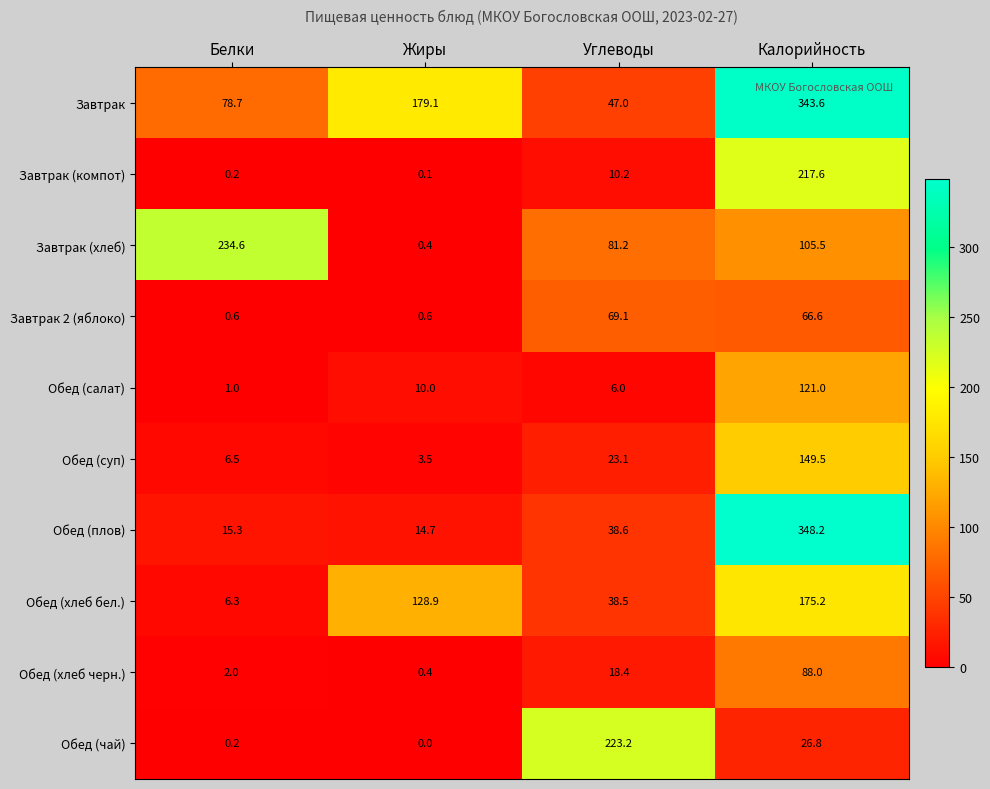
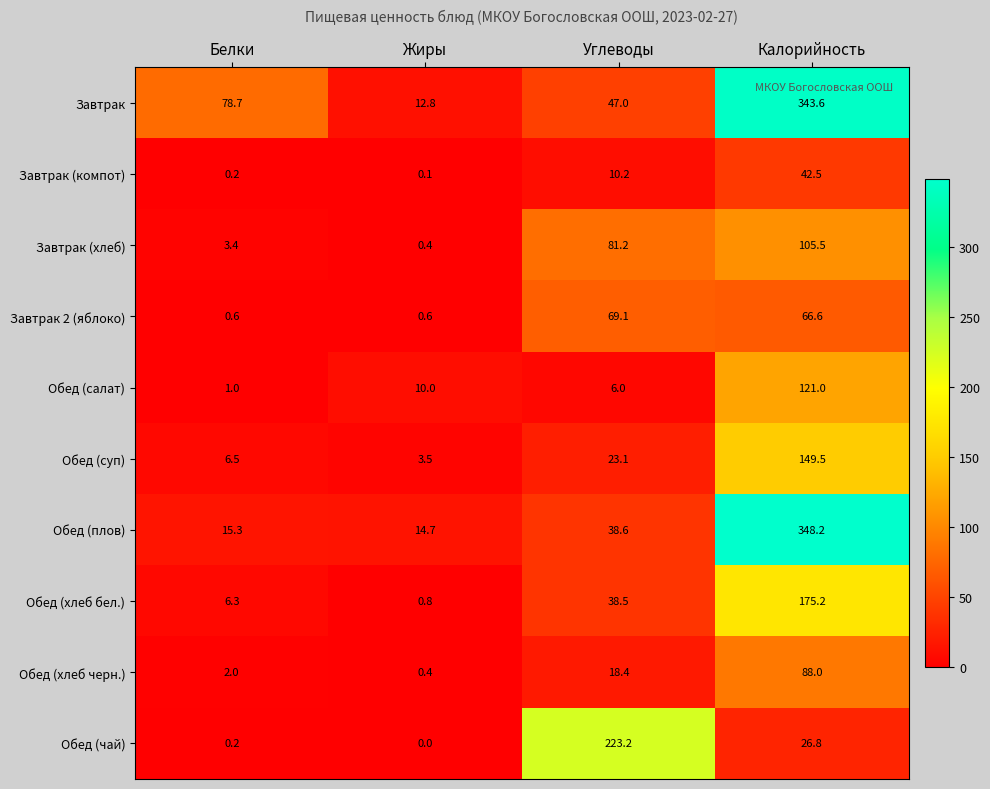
Завтрак, Жиры: 179.1 -> 12.8
Завтрак (компот), Калорийность: 217.6 -> 42.5
Завтрак (хлеб), Белки: 234.6 -> 3.4
Обед (хлеб бел.), Жиры: 128.9 -> 0.8
